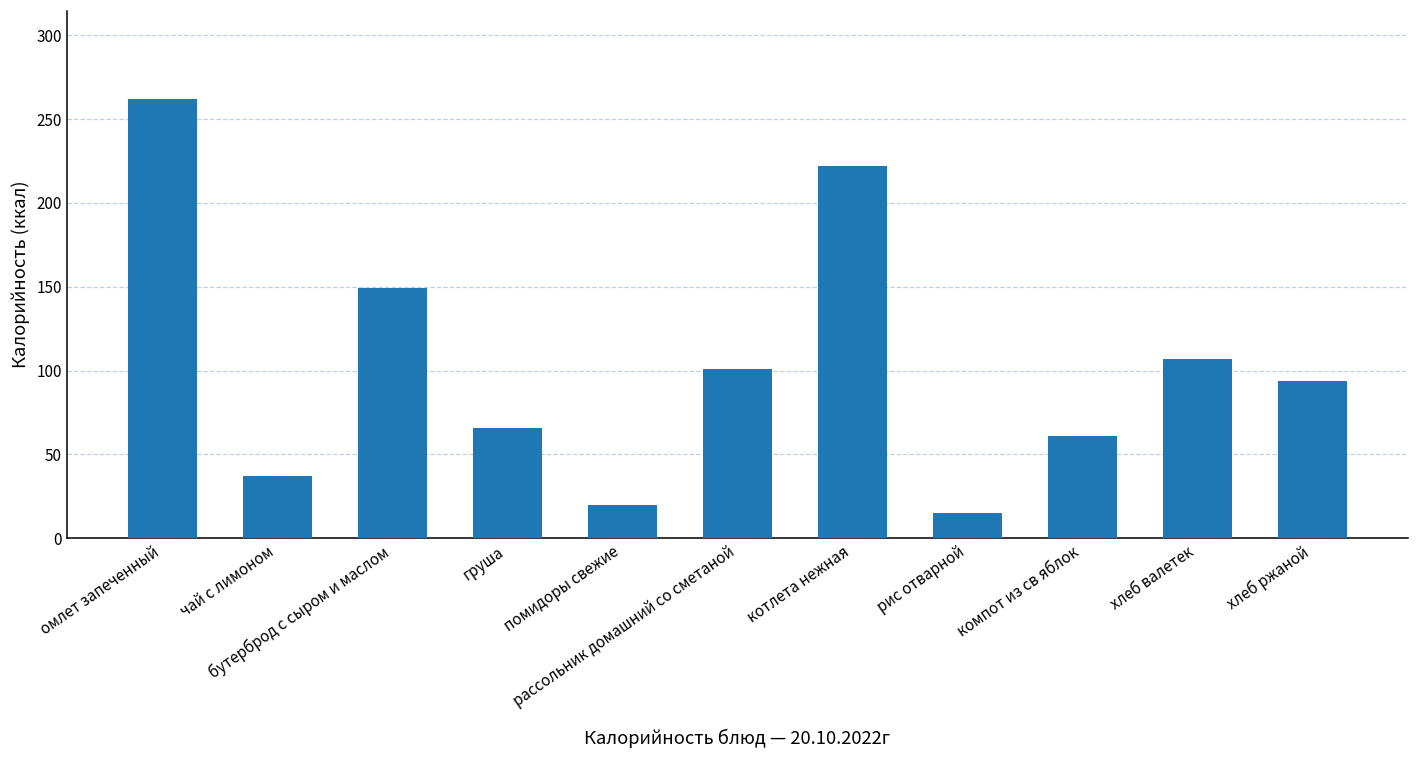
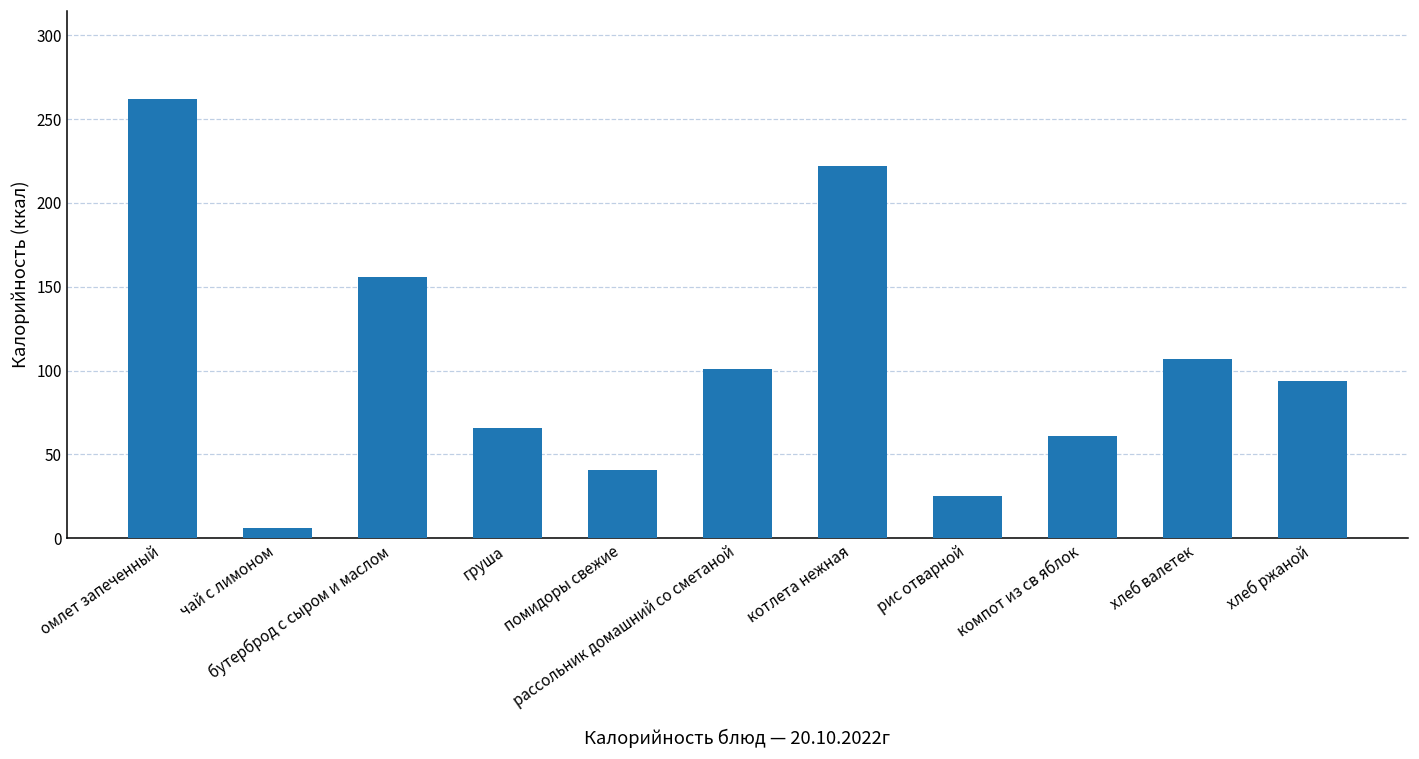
чай с лимоном: 37 -> 6
бутерброд с сыром и маслом: 149 -> 156
помидоры свежие: 20 -> 41
рис отварной: 15 -> 25
